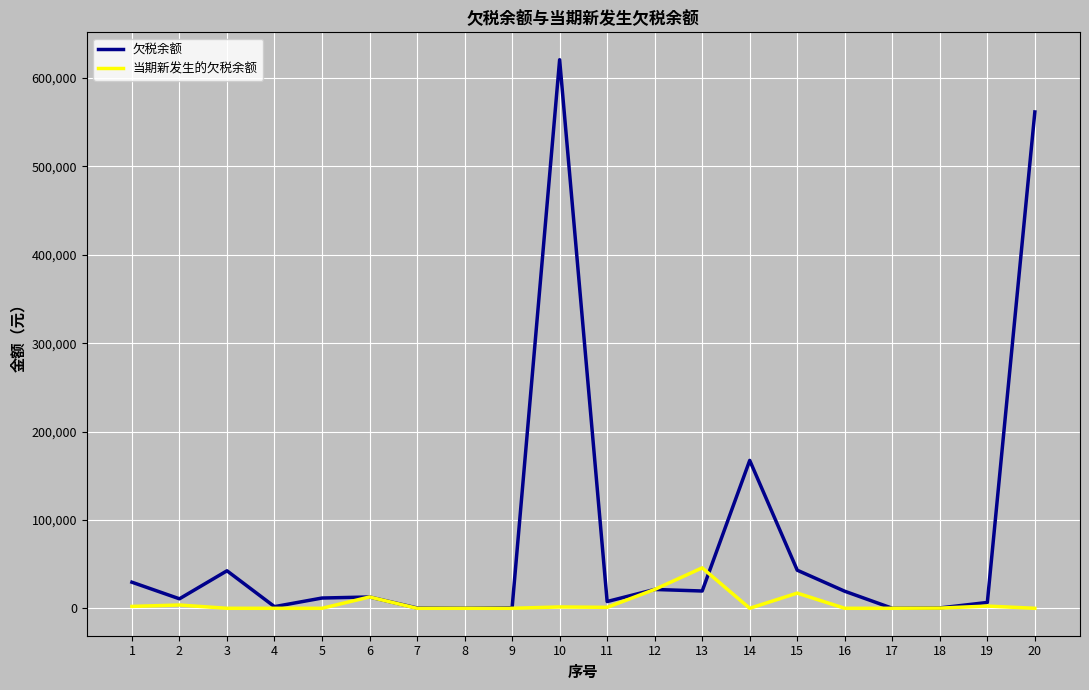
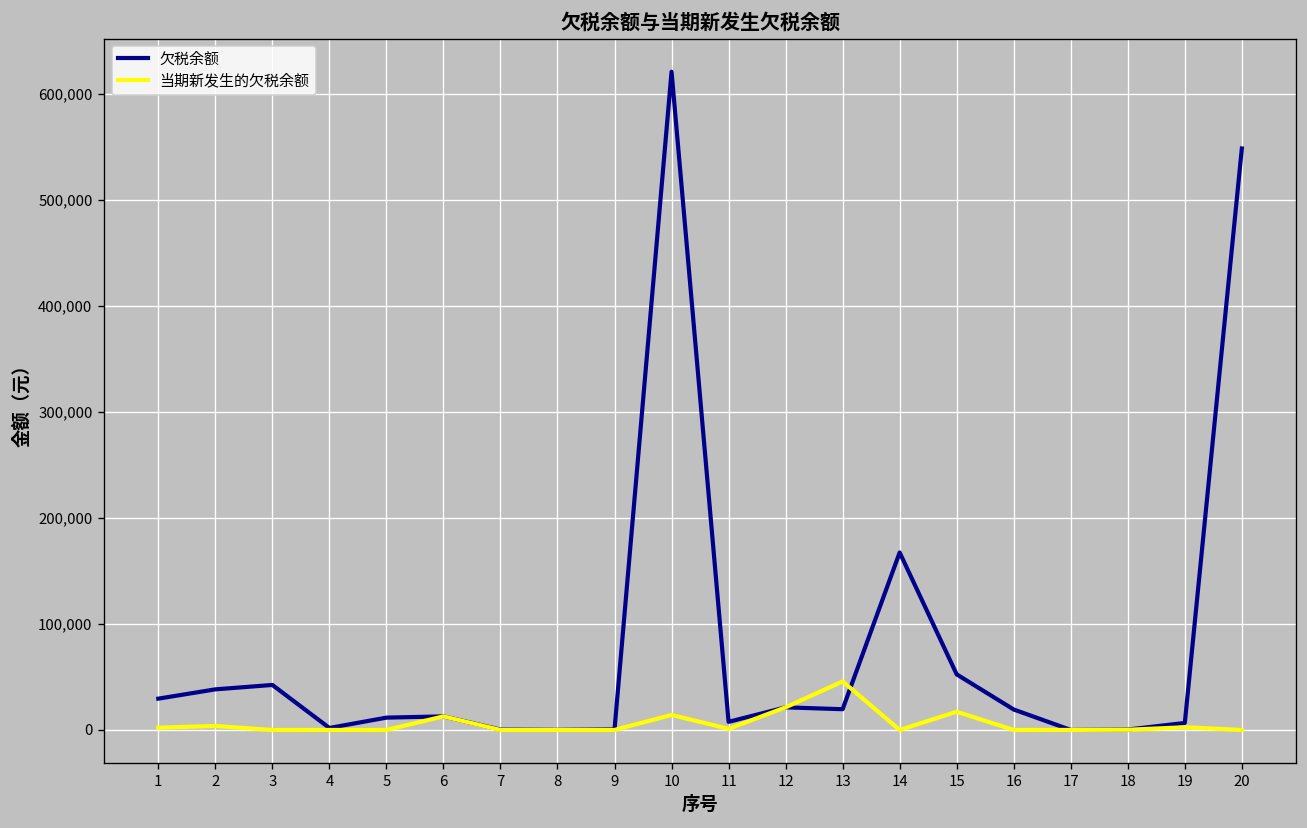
欠税余额, 2: 10,000 -> 40,000
当期新发生的欠税余额, 10: 0 -> 10,000
欠税余额, 15: 40,000 -> 50,000
欠税余额, 20: 560,000 -> 550,000
